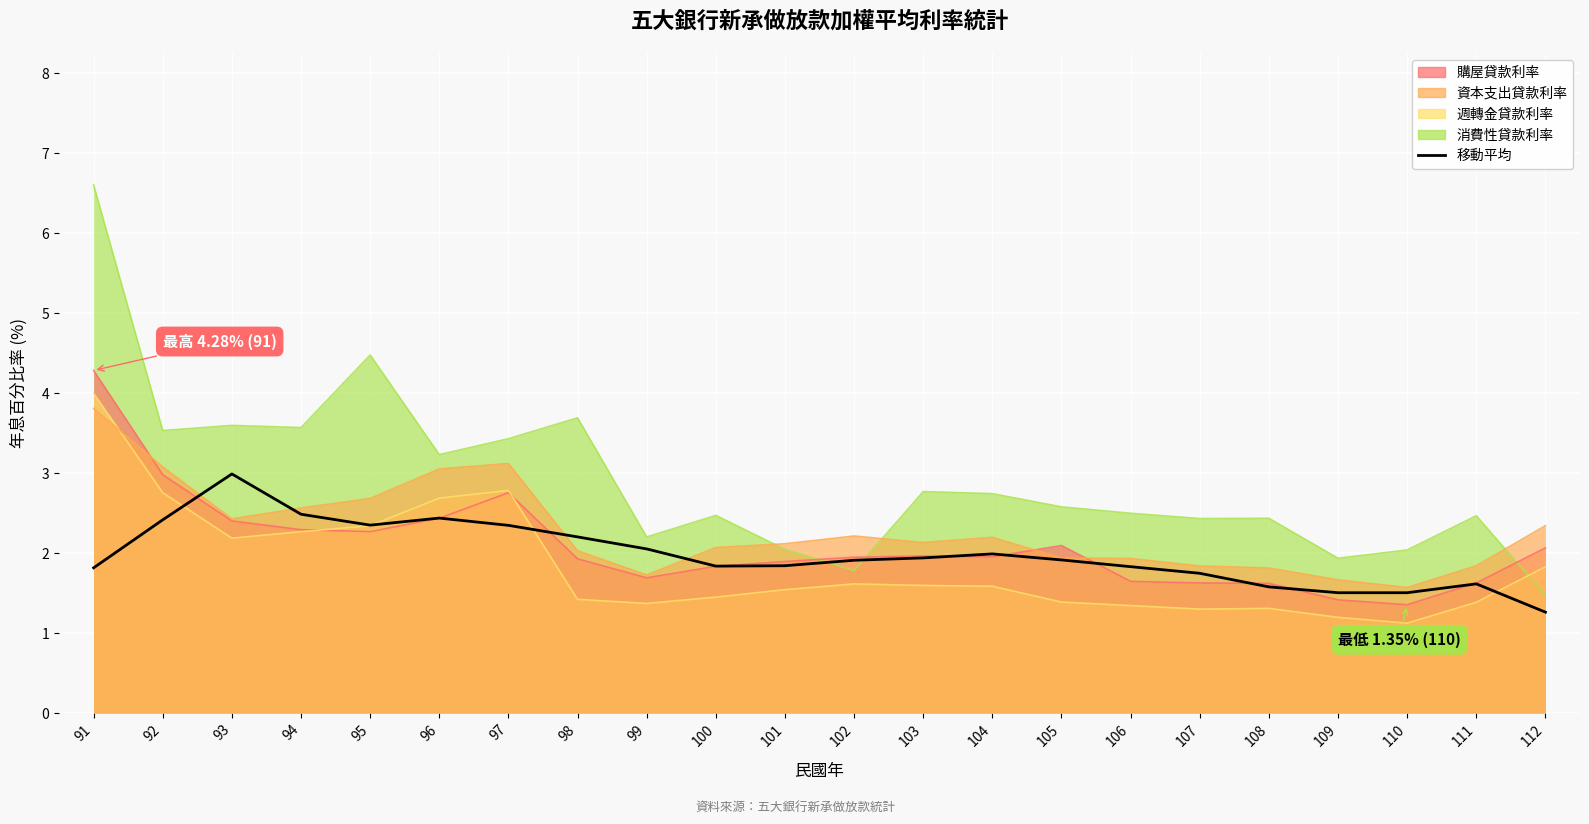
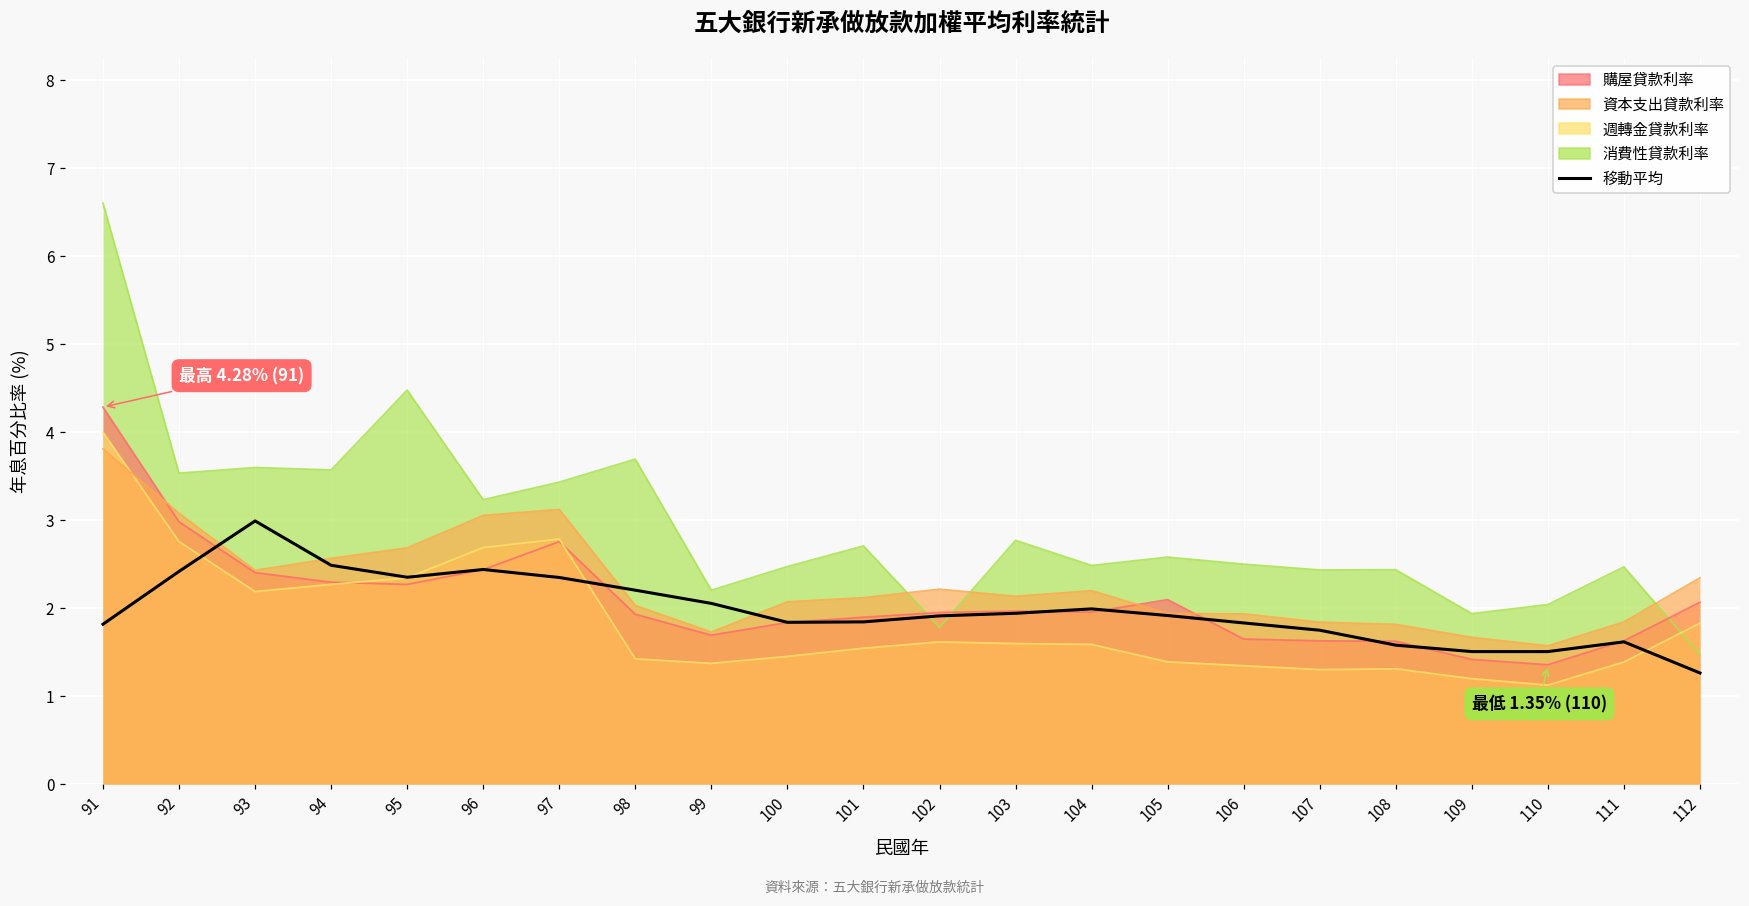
消費性貸款利率, 101: 2.0 -> 2.7
消費性貸款利率, 104: 2.7 -> 2.5
